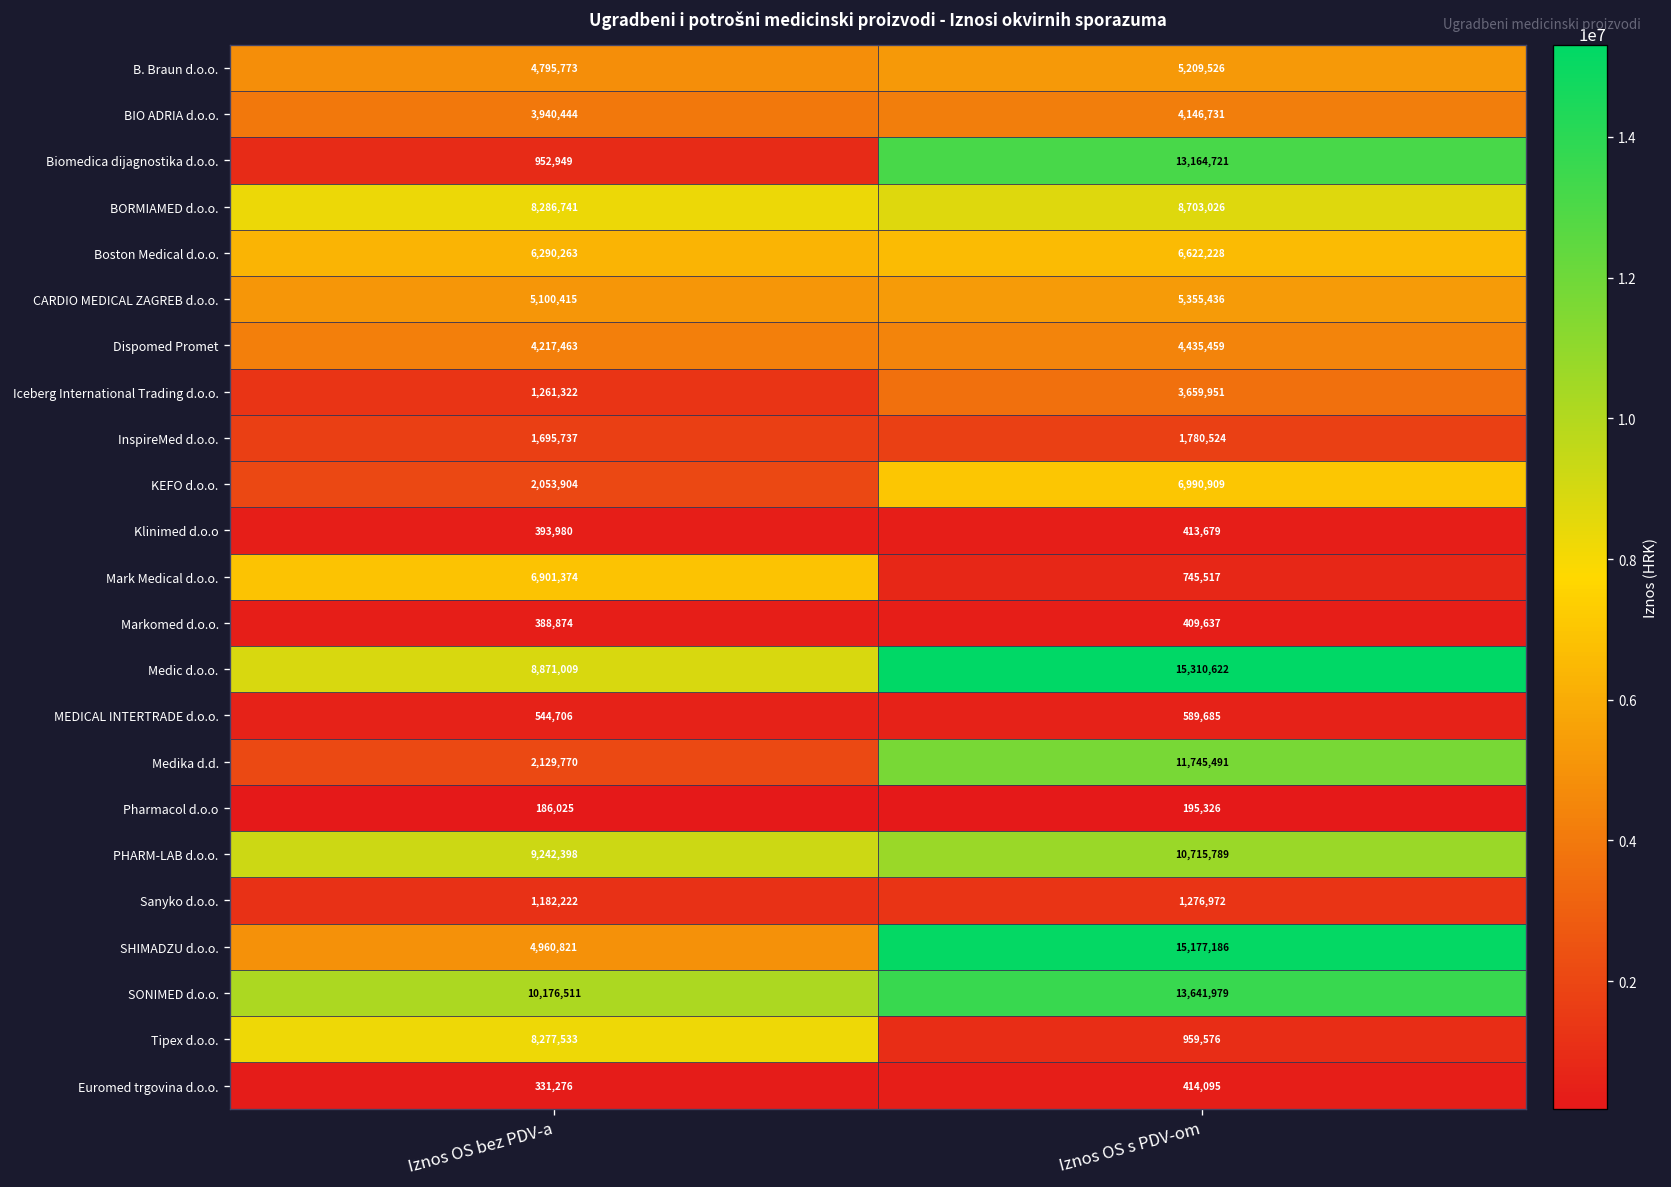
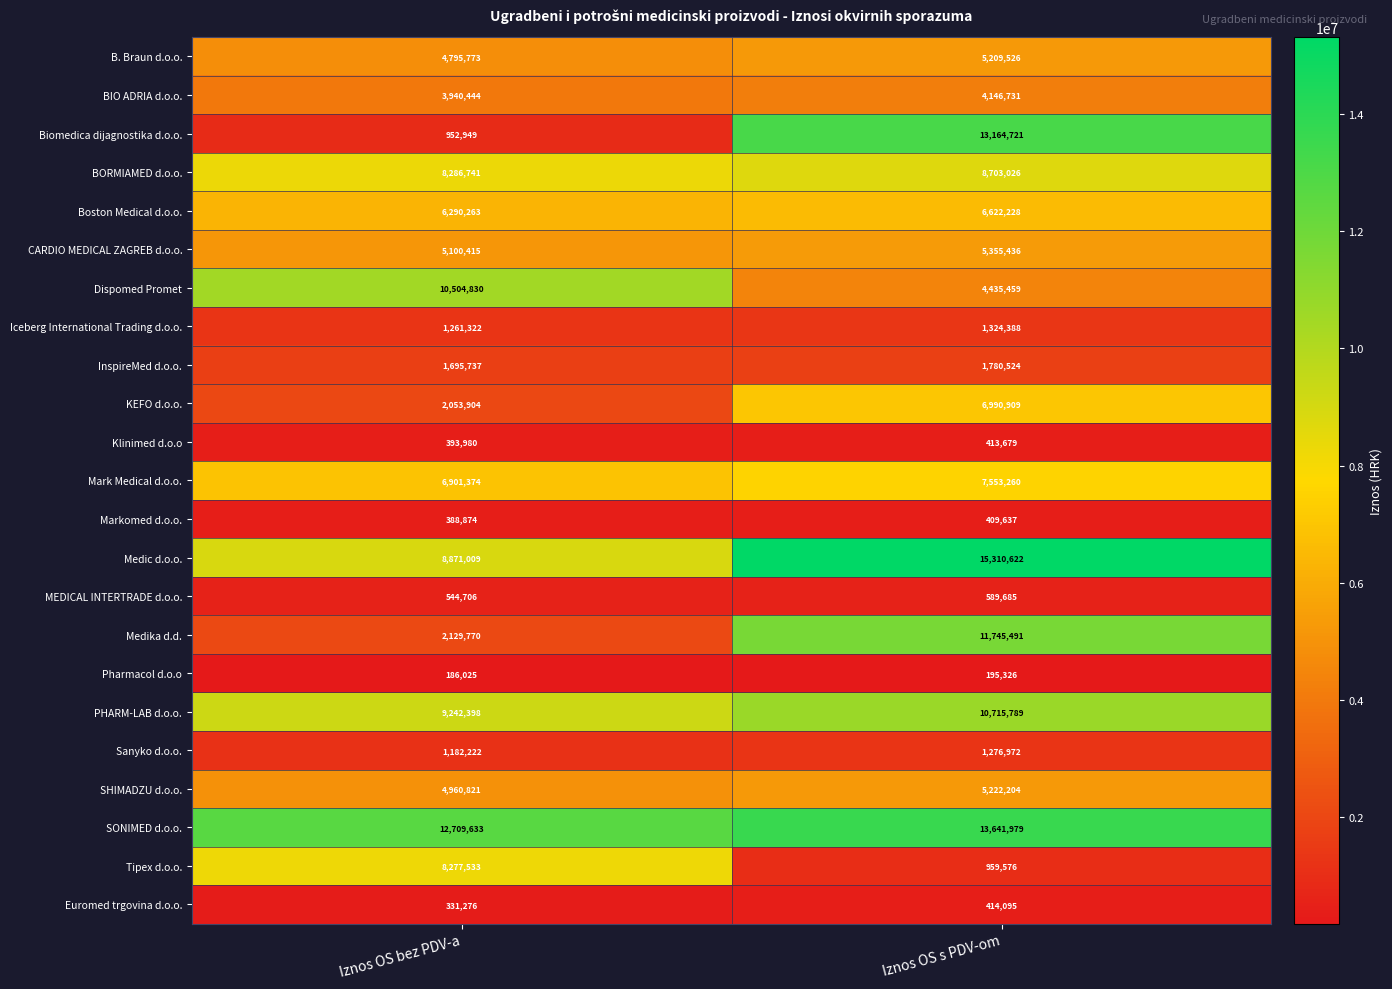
Dispomed Promet, Iznos OS bez PDV-a: 4,217,463 -> 10,504,830
Iceberg International Trading d.o.o., Iznos OS s PDV-om: 3,659,951 -> 1,324,388
Mark Medical d.o.o., Iznos OS s PDV-om: 745,517 -> 7,553,260
SHIMADZU d.o.o., Iznos OS s PDV-om: 15,177,186 -> 5,222,204
SONIMED d.o.o., Iznos OS bez PDV-a: 10,176,511 -> 12,709,633
